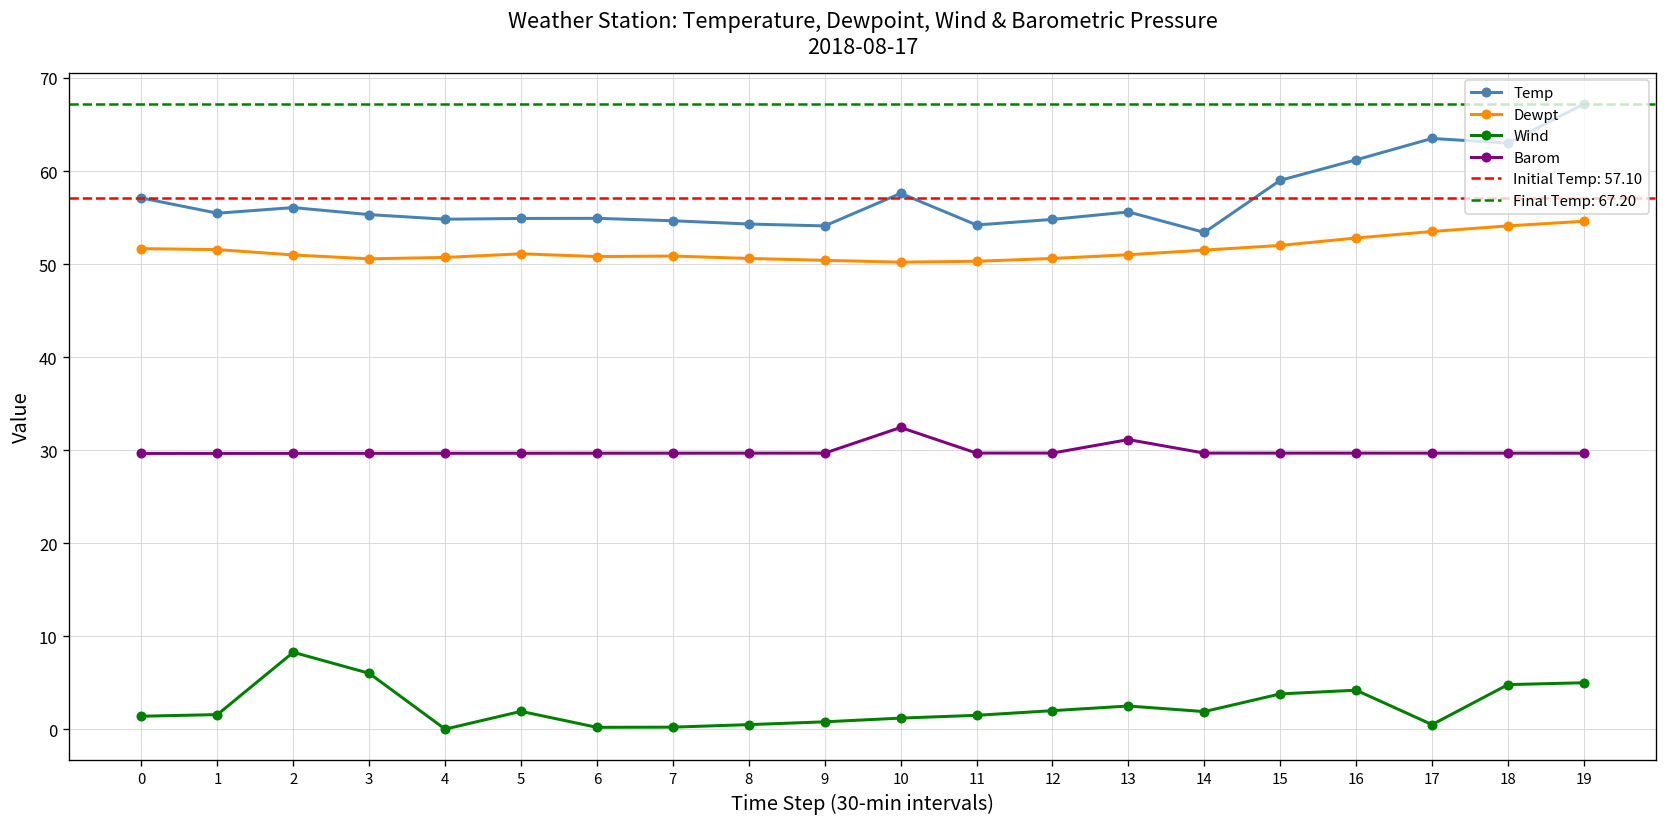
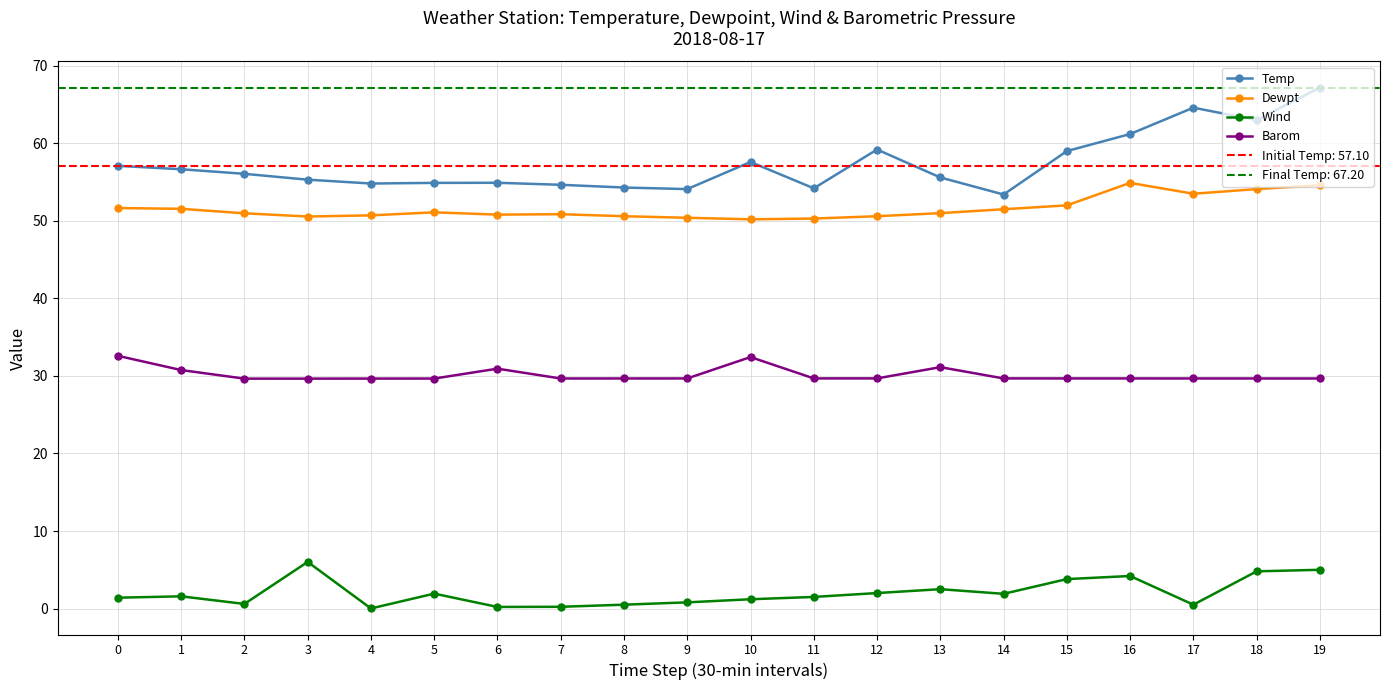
Barom, 0: 30 -> 33
Temp, 1: 55 -> 57
Barom, 1: 30 -> 31
Wind, 2: 8 -> 1
Barom, 6: 30 -> 31
Temp, 12: 55 -> 59
Dewpt, 16: 53 -> 55
Temp, 17: 64 -> 65
